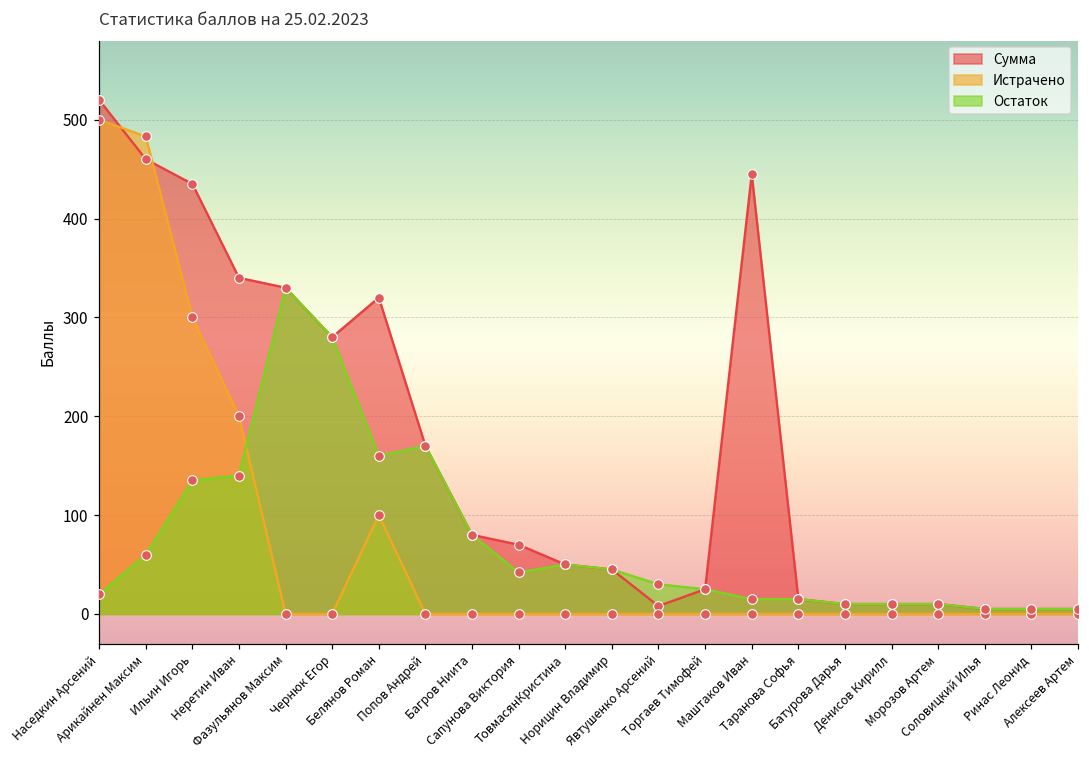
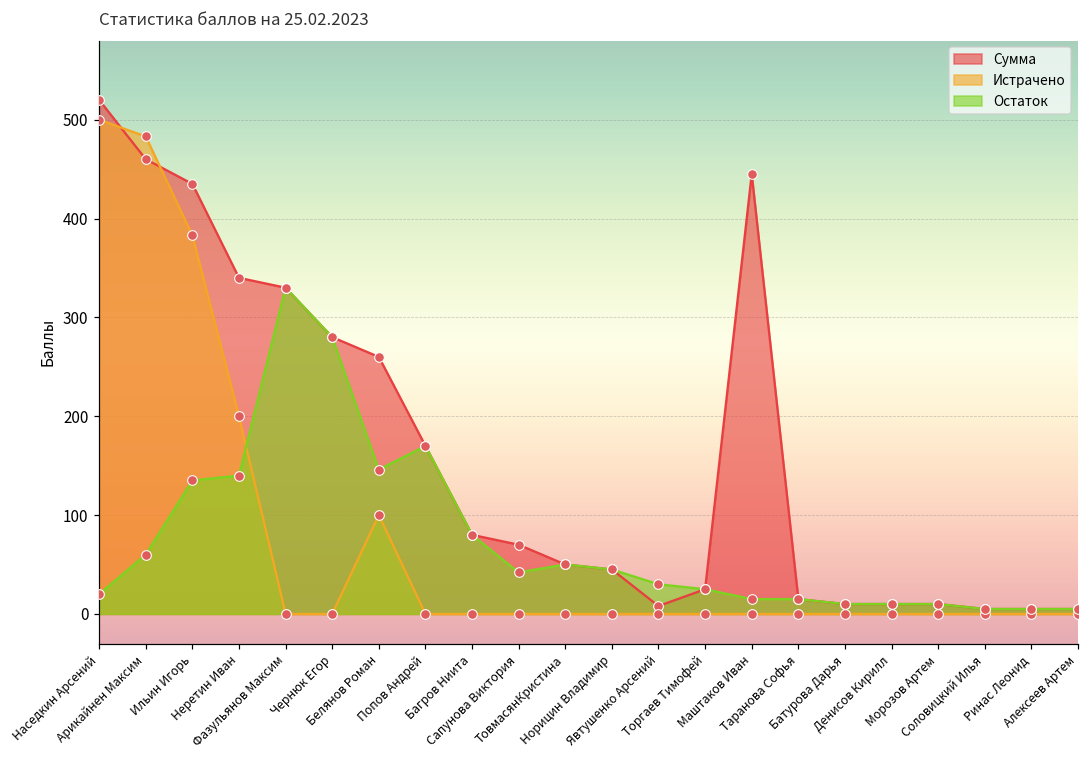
Истрачено, Ильин Игорь: 300 -> 380
Сумма, Белянов Роман: 320 -> 260
Остаток, Белянов Роман: 160 -> 150
